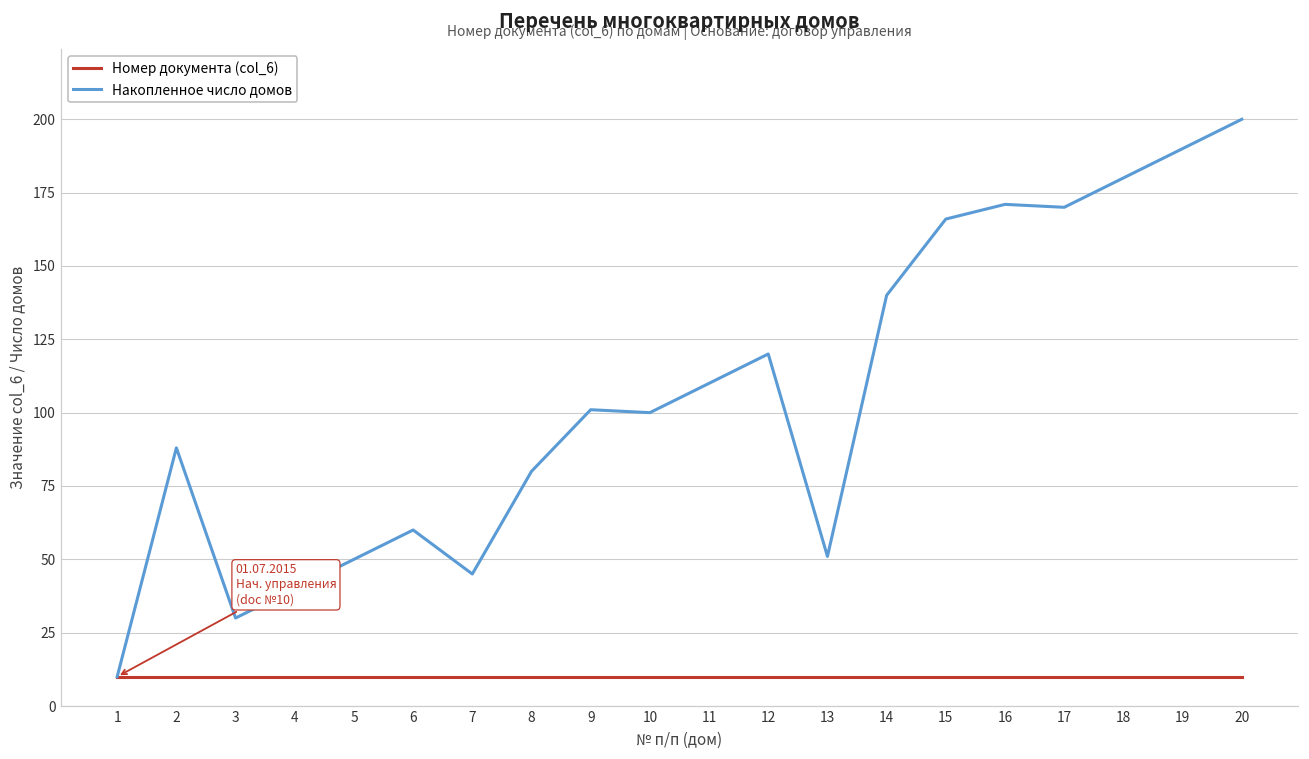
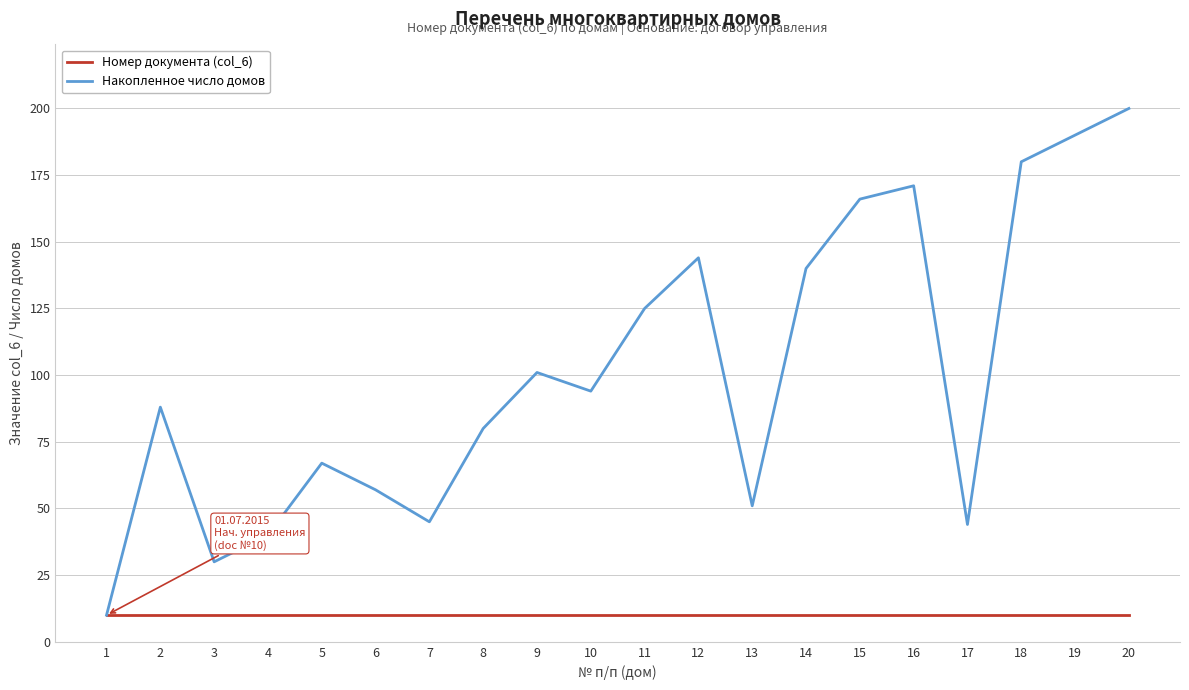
Накопленное число домов, 5: 50 -> 67
Накопленное число домов, 6: 60 -> 57
Накопленное число домов, 10: 100 -> 94
Накопленное число домов, 11: 110 -> 125
Накопленное число домов, 12: 120 -> 144
Накопленное число домов, 17: 170 -> 44
